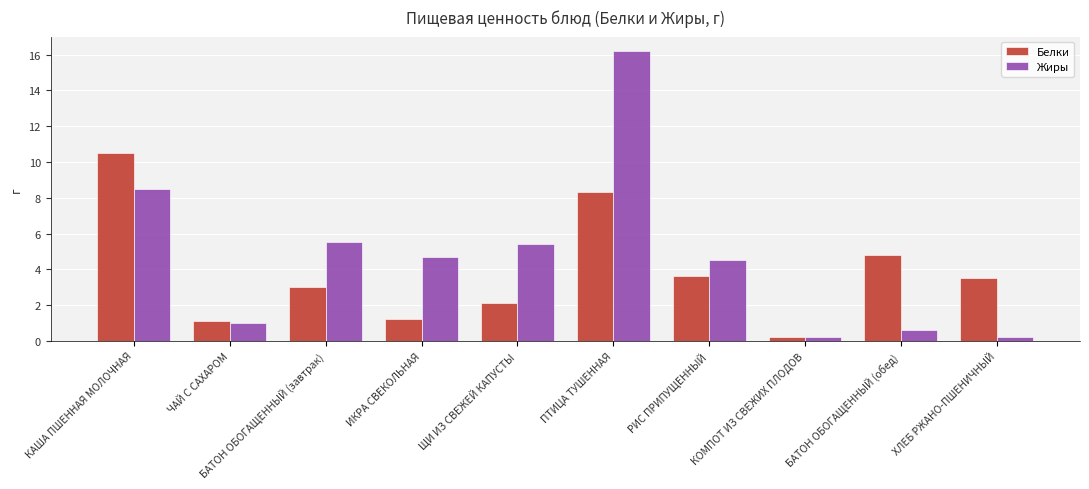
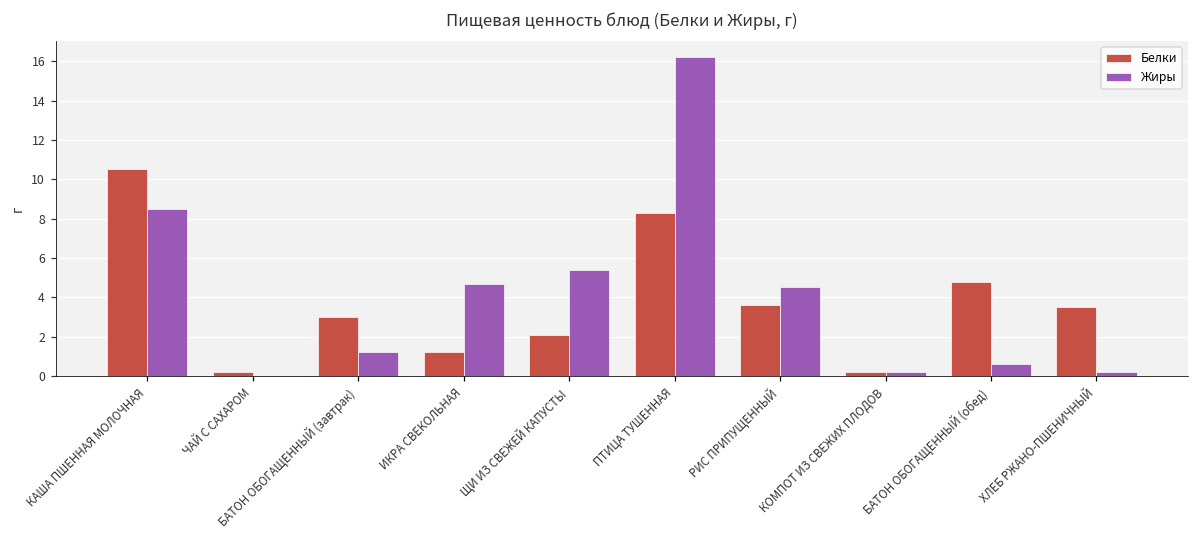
Белки, ЧАЙ С САХАРОМ: 1.1 -> 0.2
Жиры, ЧАЙ С САХАРОМ: 1 -> 0
Жиры, БАТОН ОБОГАЩЕННЫЙ (завтрак): 5.5 -> 1.2
